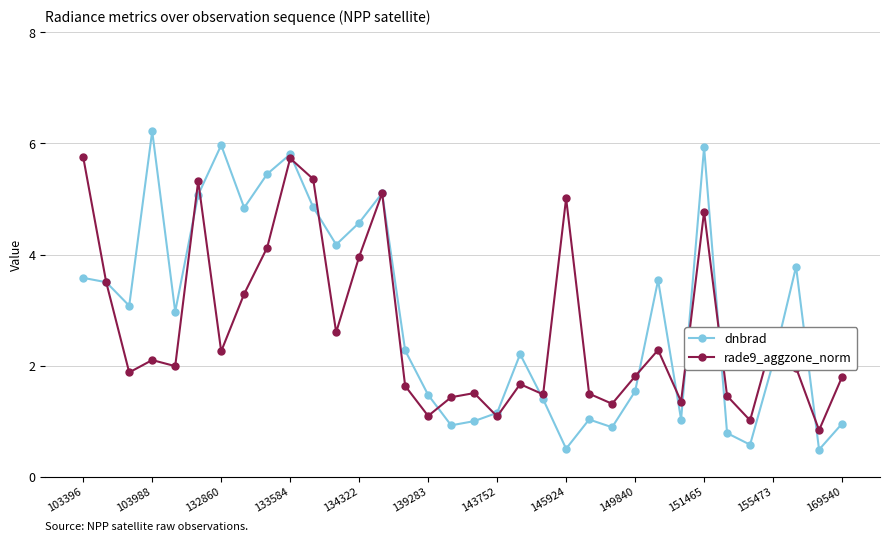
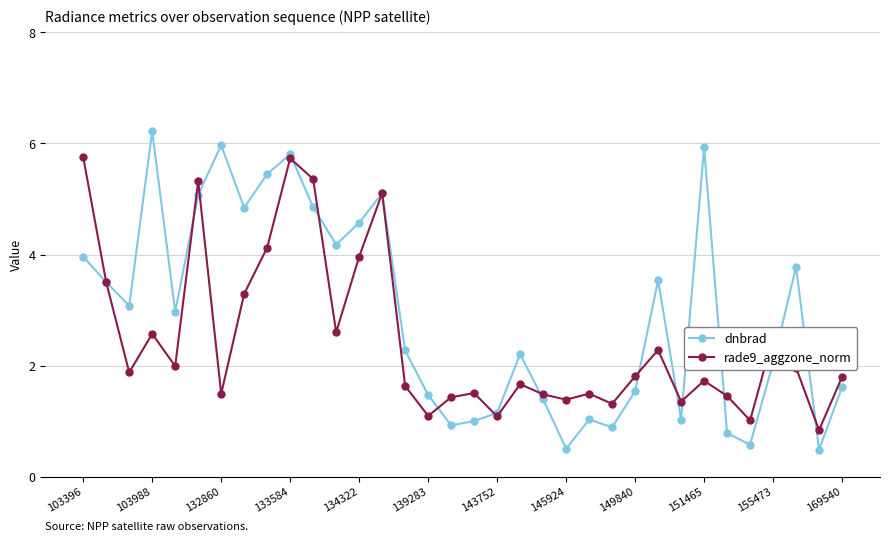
dnbrad, 103396: 3.6 -> 4.0
rade9_aggzone_norm, 103988: 2.1 -> 2.6
rade9_aggzone_norm, 132860: 2.3 -> 1.5
rade9_aggzone_norm, 145924: 5.0 -> 1.4
rade9_aggzone_norm, 151465: 4.8 -> 1.7
dnbrad, 169540: 1.0 -> 1.6
